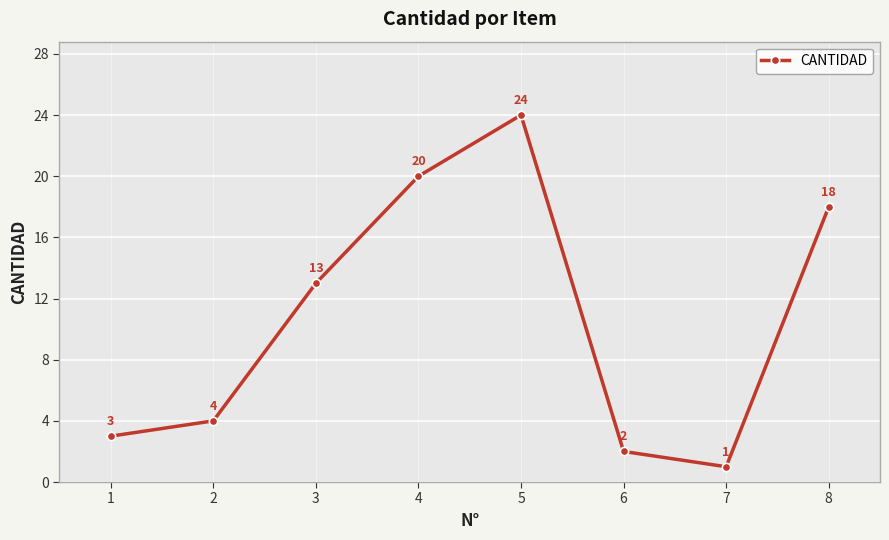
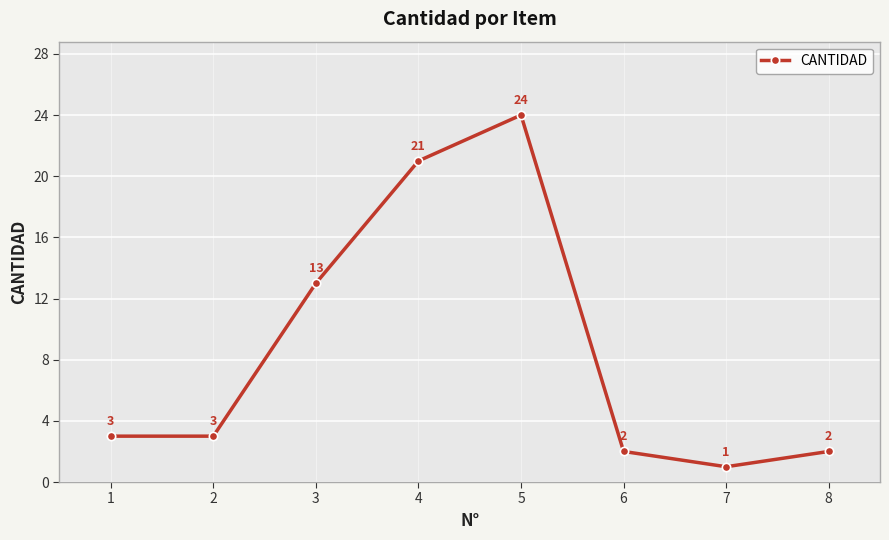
2: 4 -> 3
4: 20 -> 21
8: 18 -> 2
